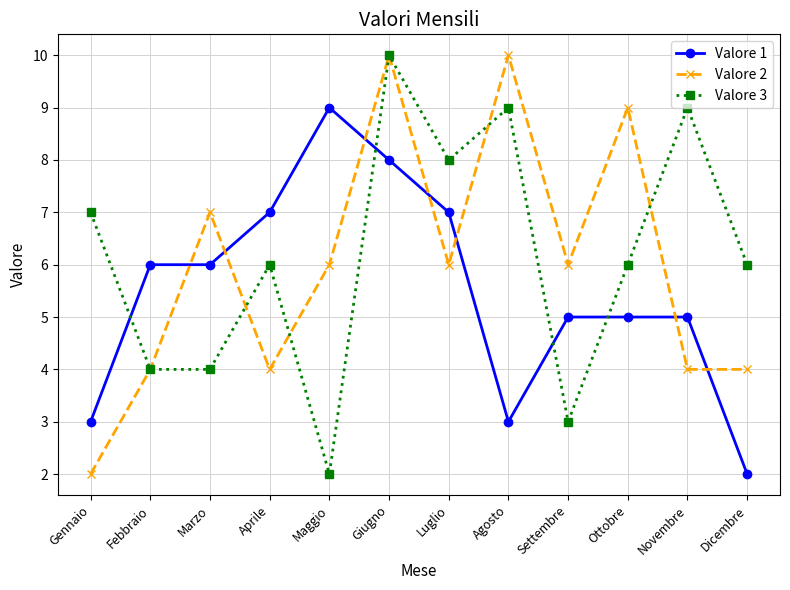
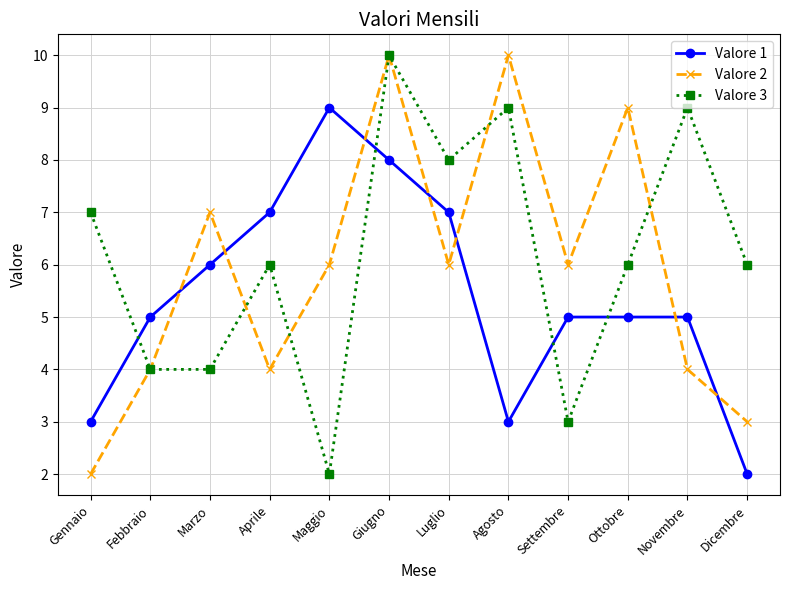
Valore 1, Febbraio: 6 -> 5
Valore 2, Dicembre: 4 -> 3
